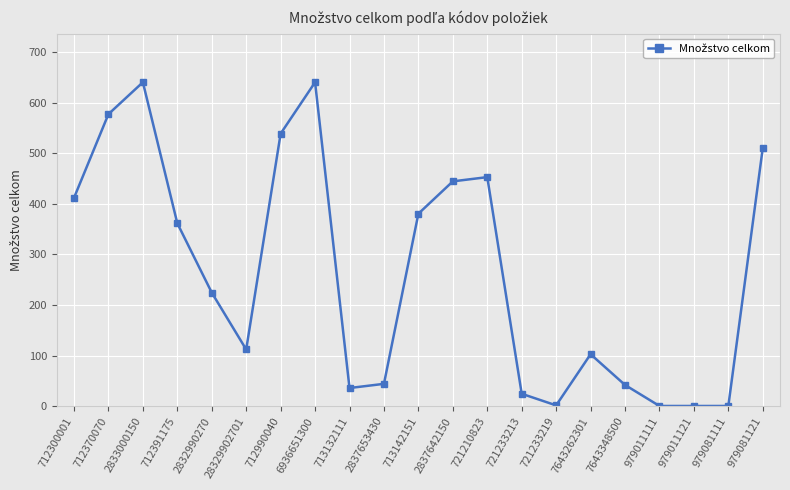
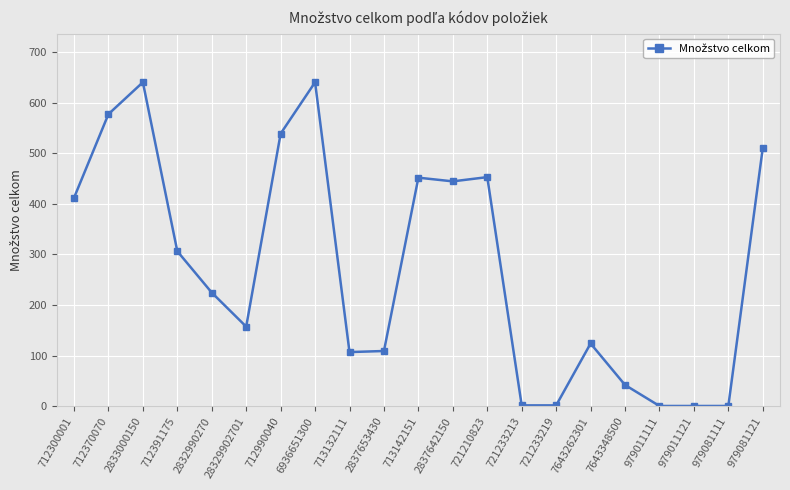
712391175: 360 -> 310
28329902701: 110 -> 160
713132111: 40 -> 110
2837653430: 40 -> 110
713142151: 380 -> 450
721233213: 20 -> 0
7643262301: 100 -> 120
